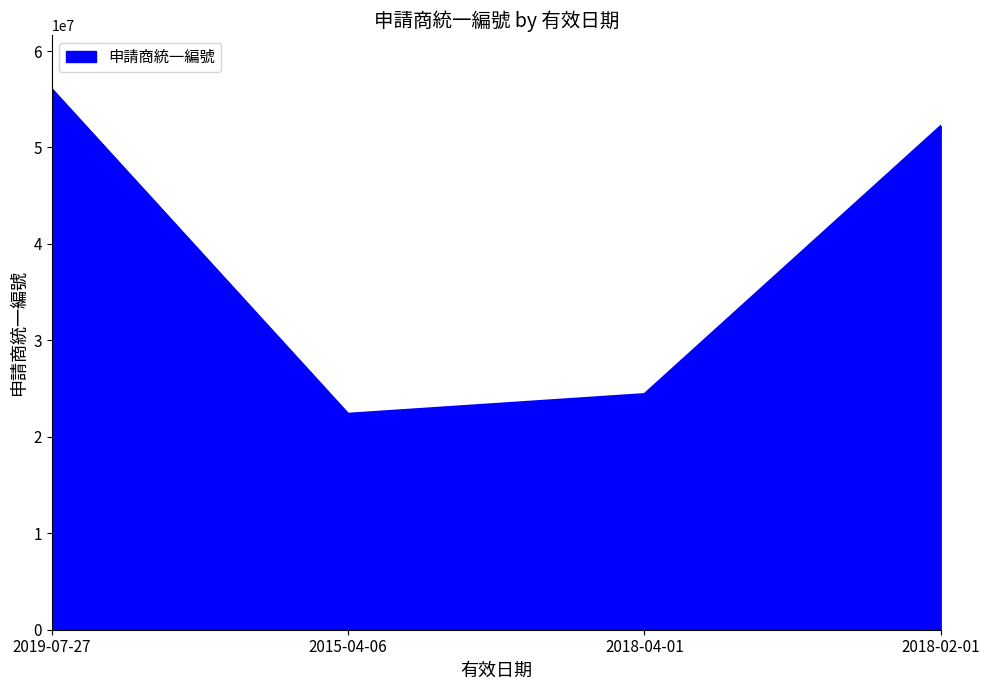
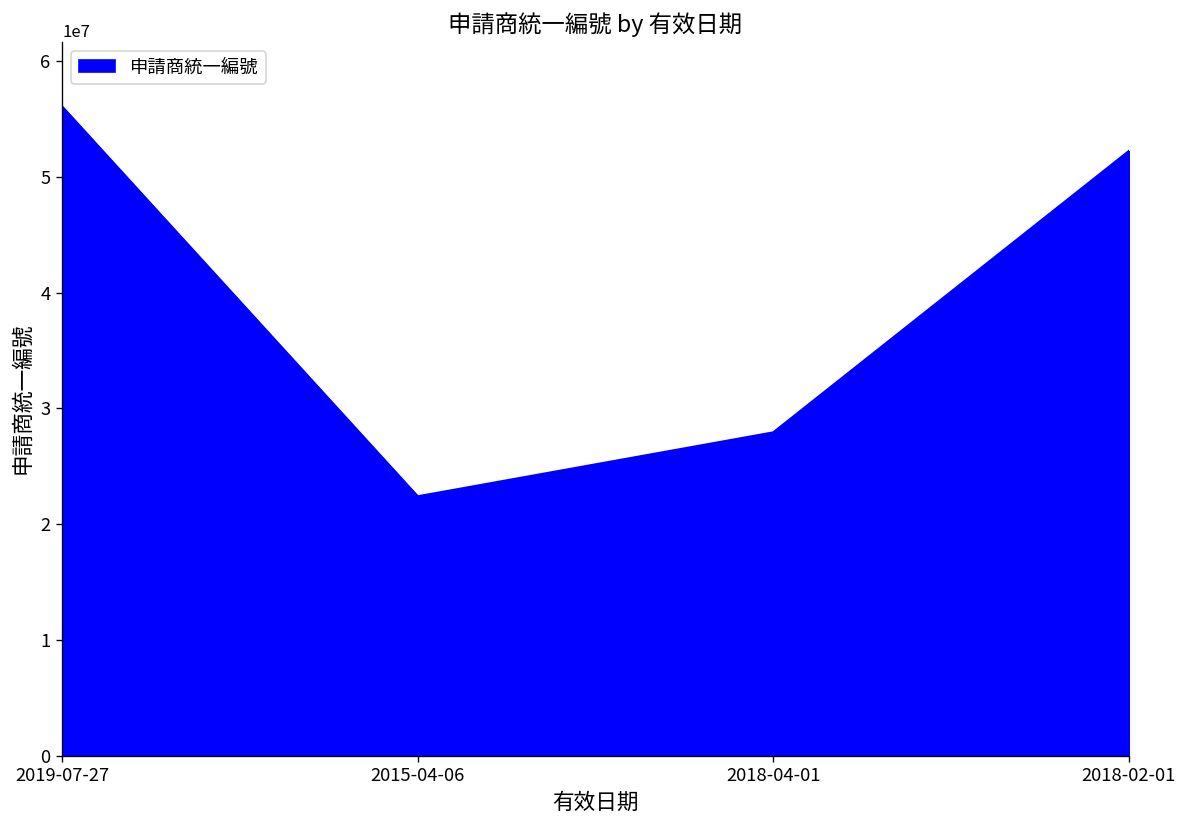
2018-04-01: 24000000 -> 28000000
